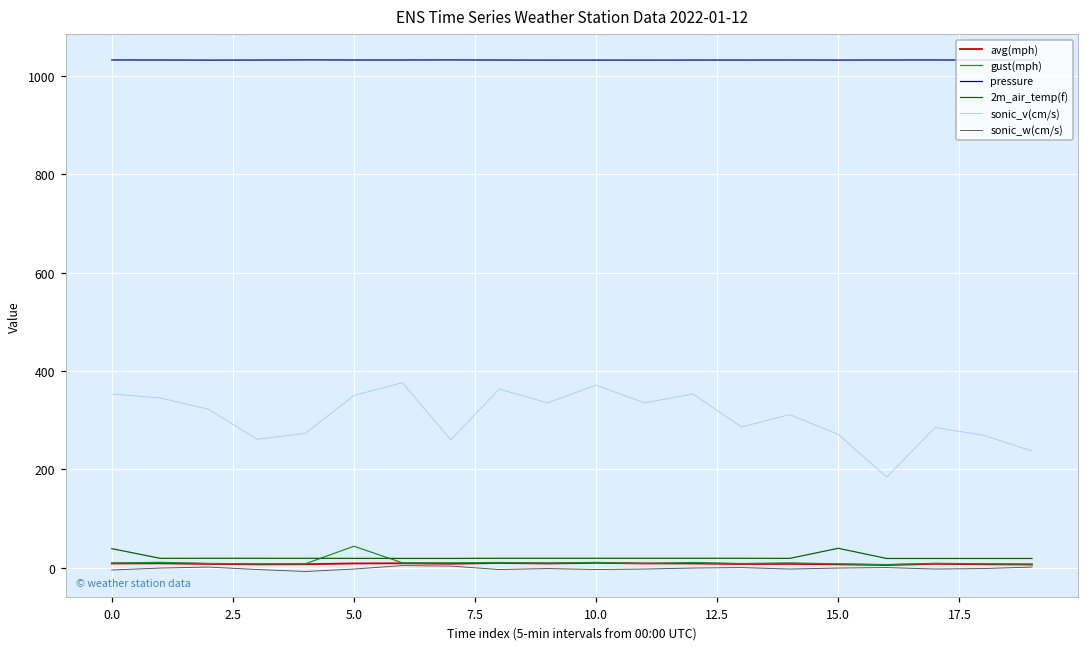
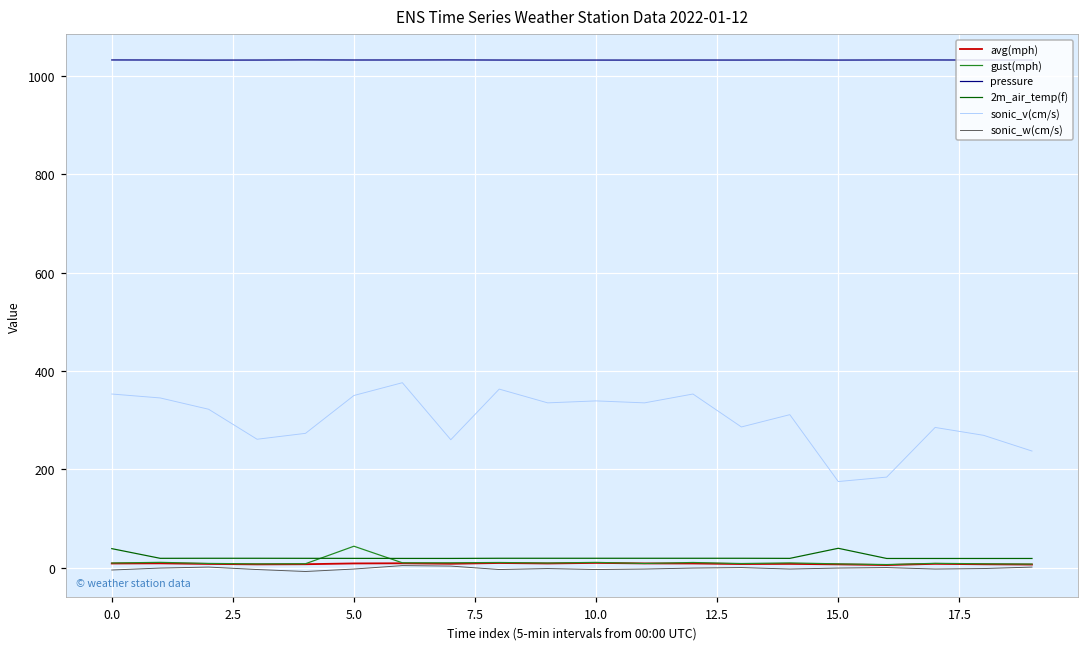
sonic_v(cm/s), 10.0: 370 -> 340
sonic_v(cm/s), 15.0: 270 -> 180
